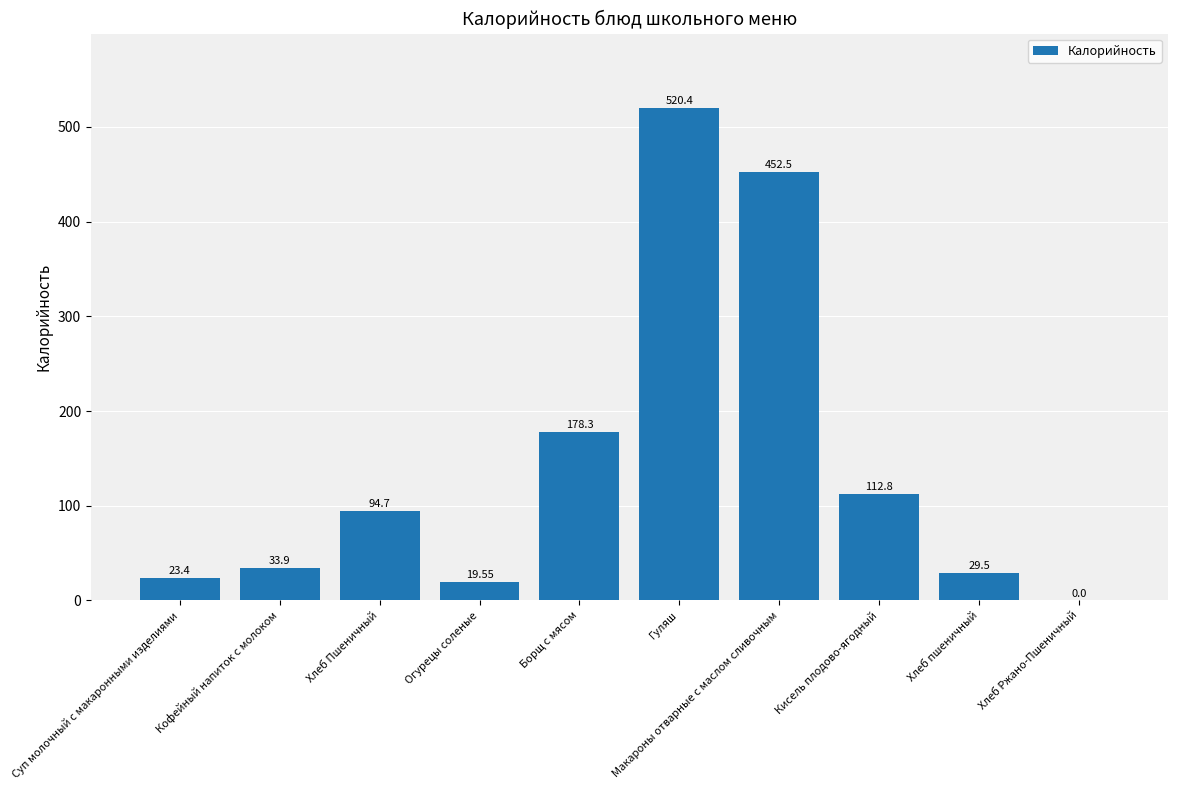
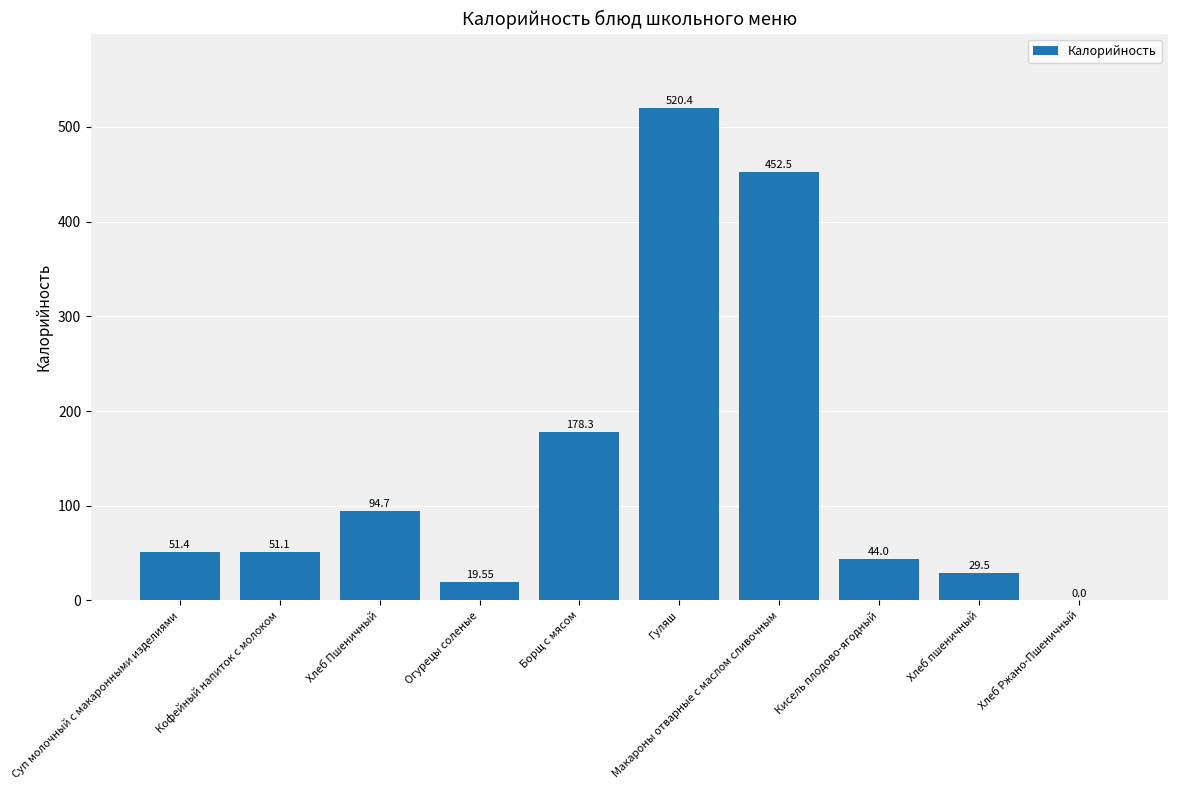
Суп молочный с макаронными изделиями: 23.4 -> 51.4
Кофейный напиток с молоком: 33.9 -> 51.1
Кисель плодово-ягодный: 112.8 -> 44.0
